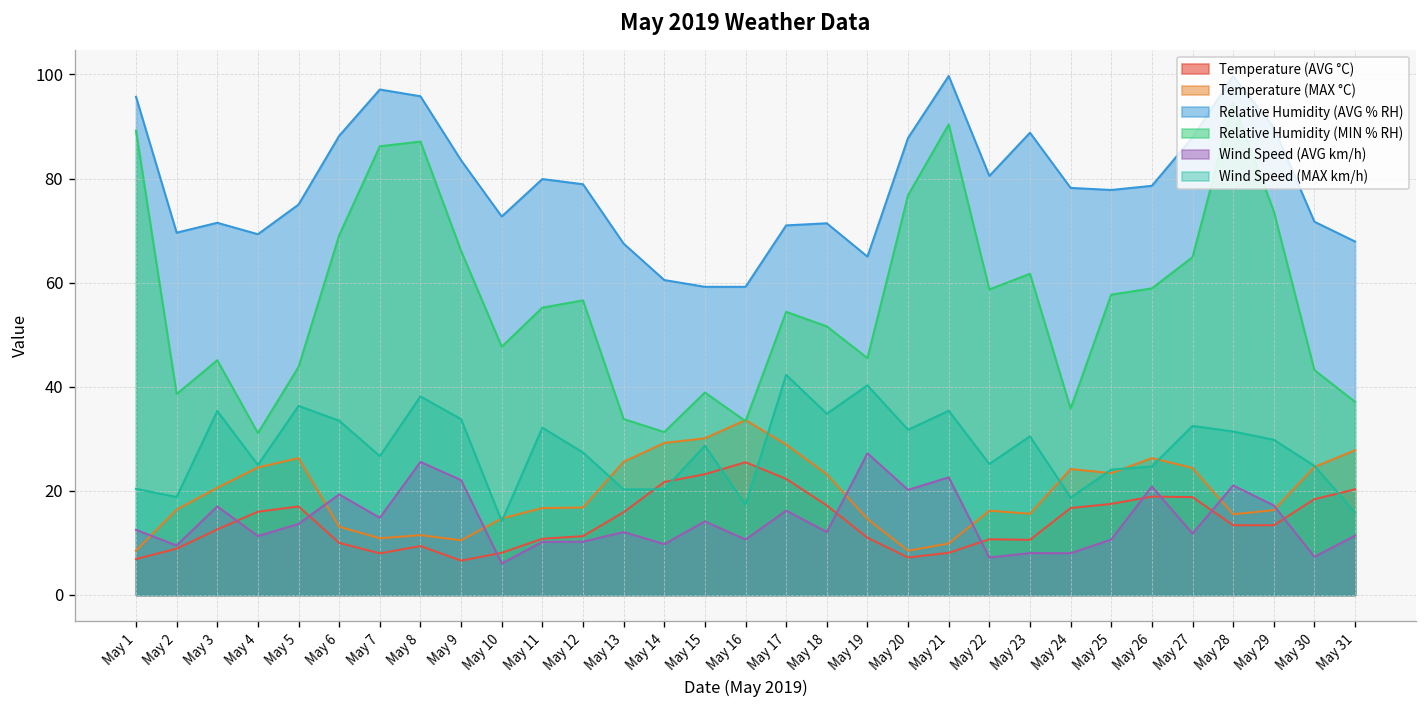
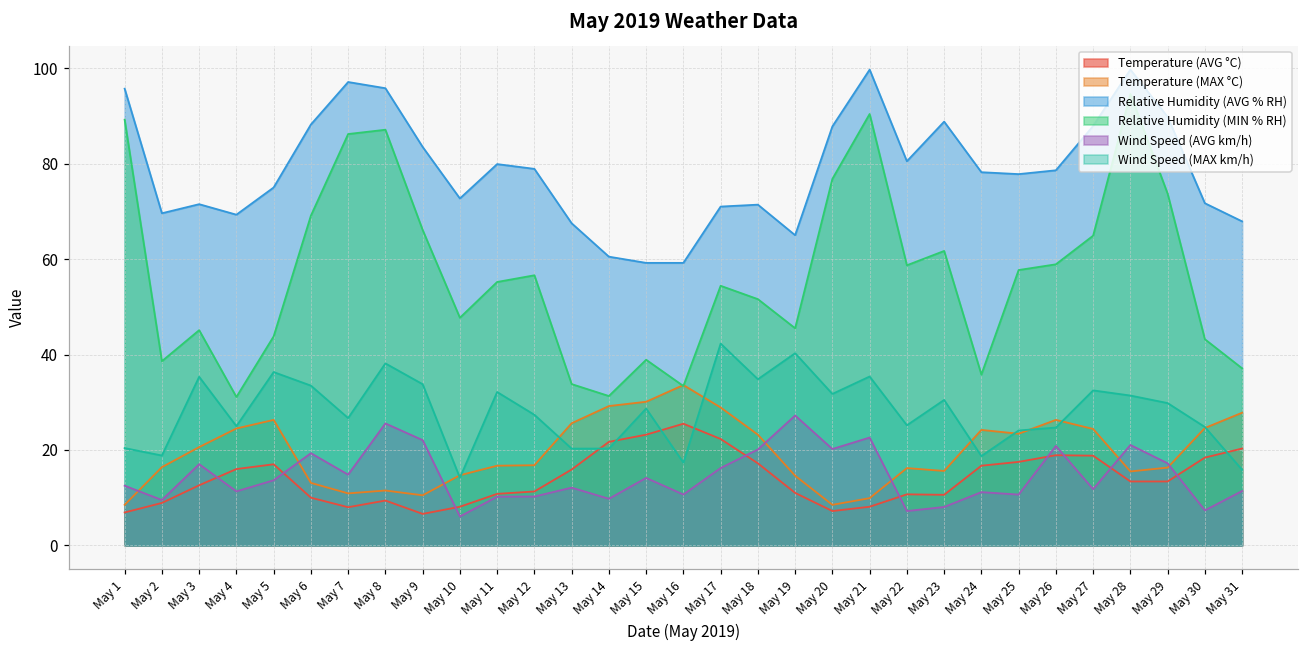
Wind Speed (AVG km/h), May 18: 12 -> 20
Wind Speed (AVG km/h), May 24: 8 -> 11
